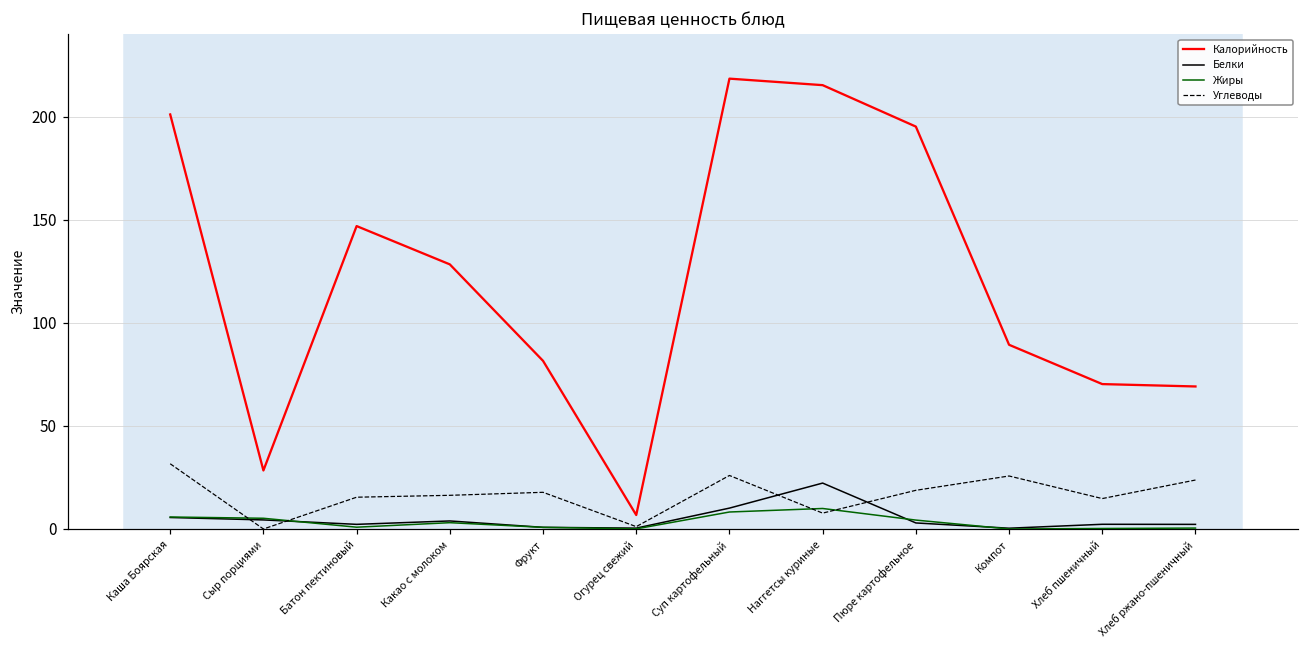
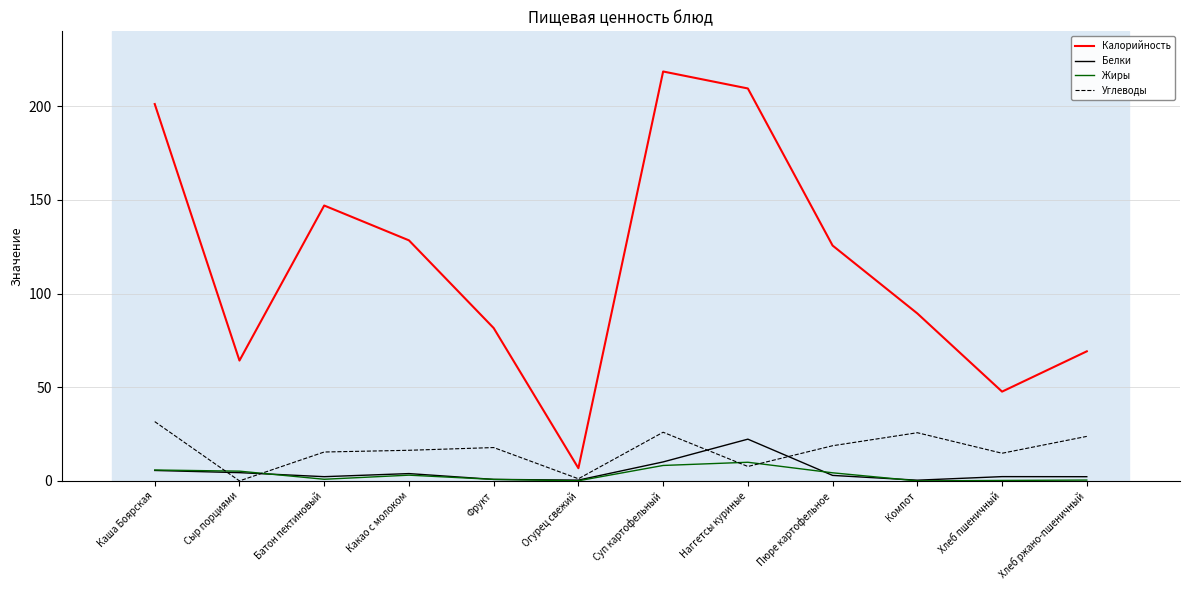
Калорийность, Сыр порциями: 28 -> 64
Калорийность, Наггетсы куриные: 215 -> 210
Калорийность, Пюре картофельное: 195 -> 126
Калорийность, Хлеб пшеничный: 70 -> 48
